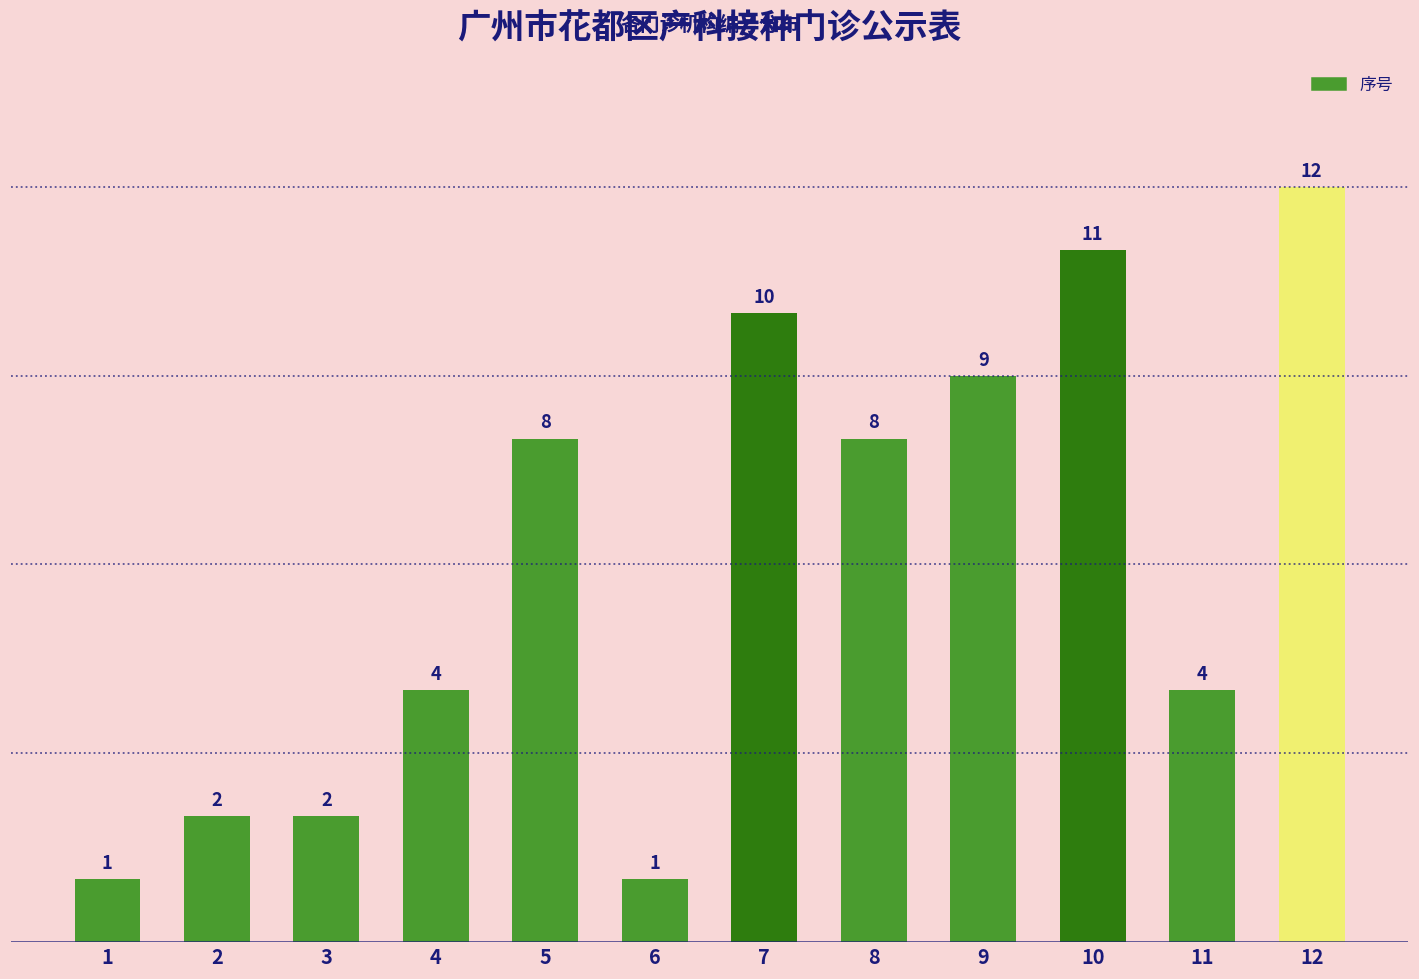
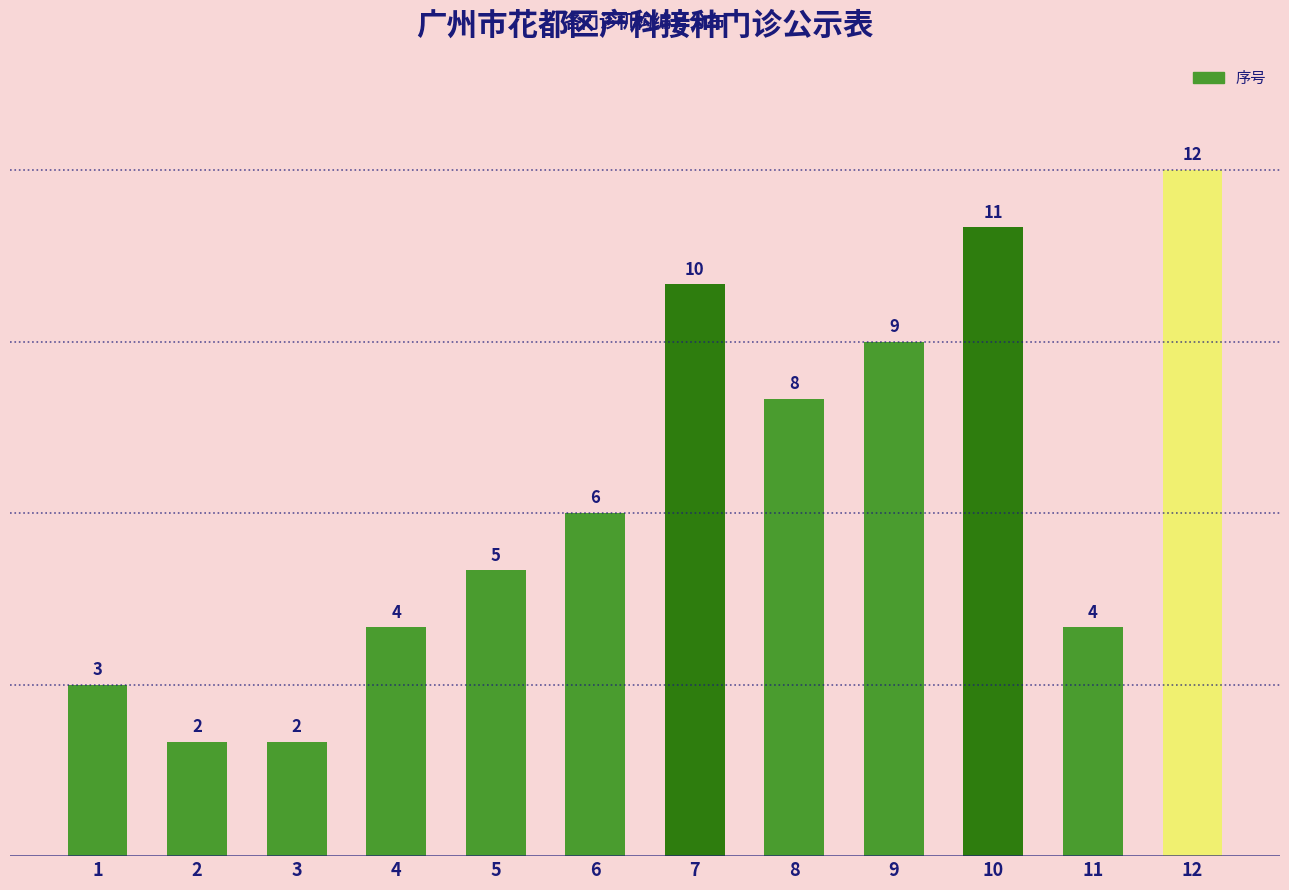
1: 1 -> 3
5: 8 -> 5
6: 1 -> 6
